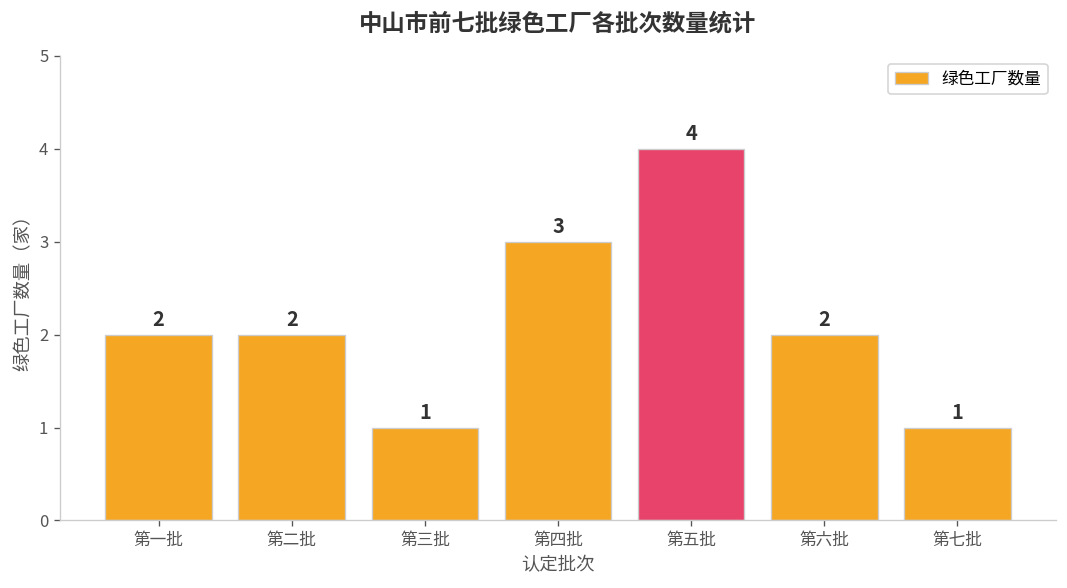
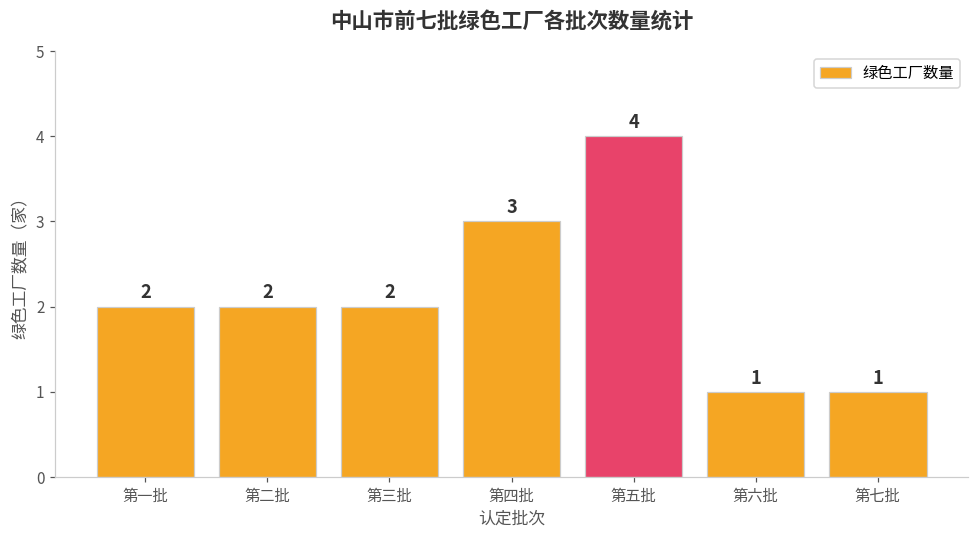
第三批: 1 -> 2
第六批: 2 -> 1
